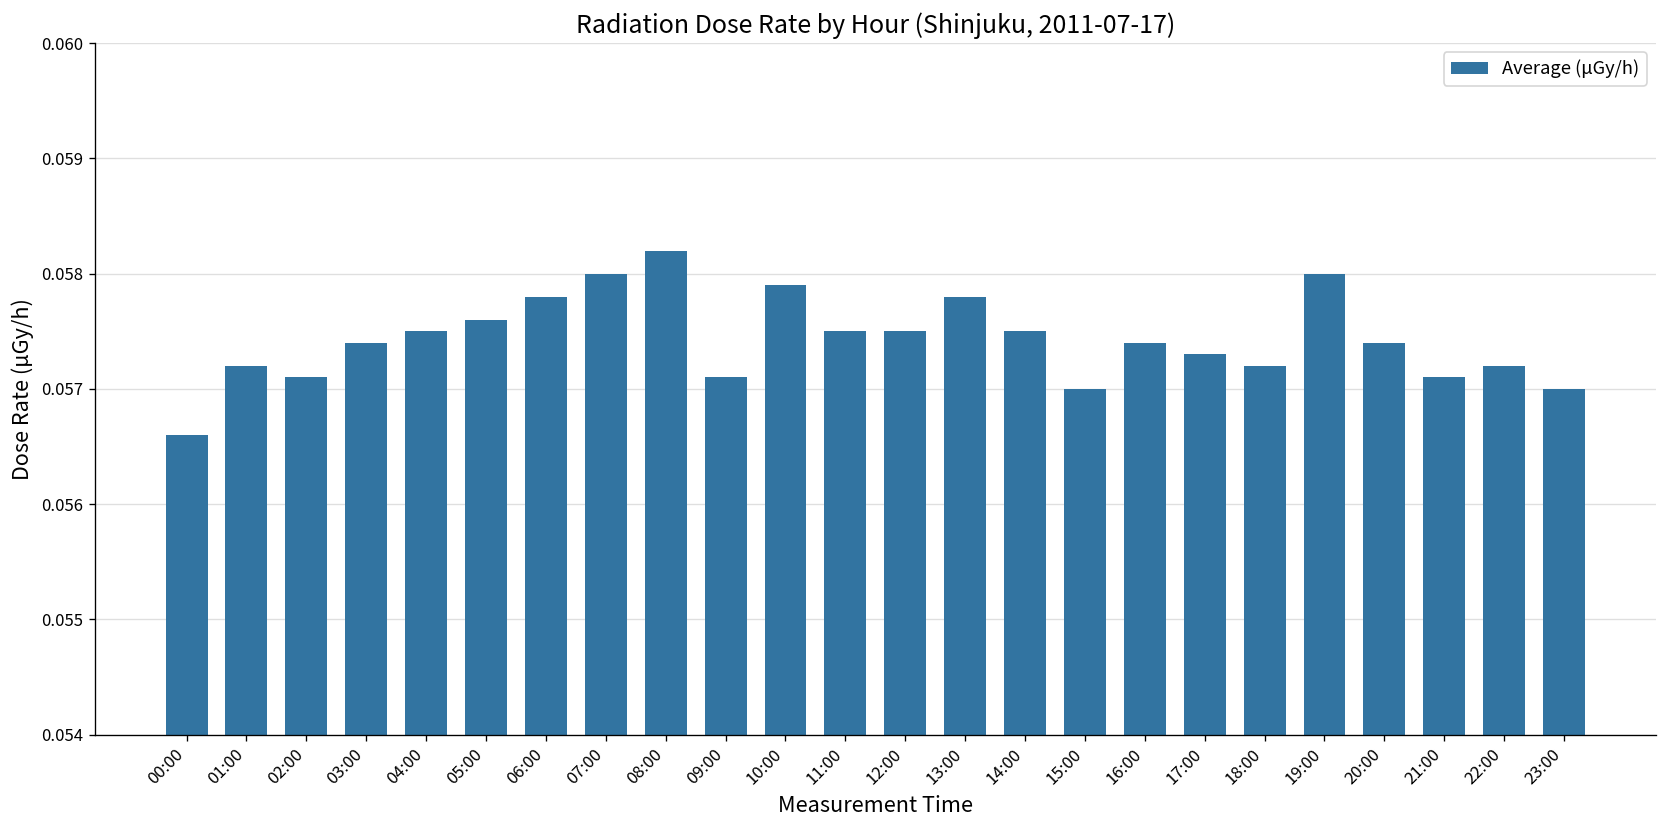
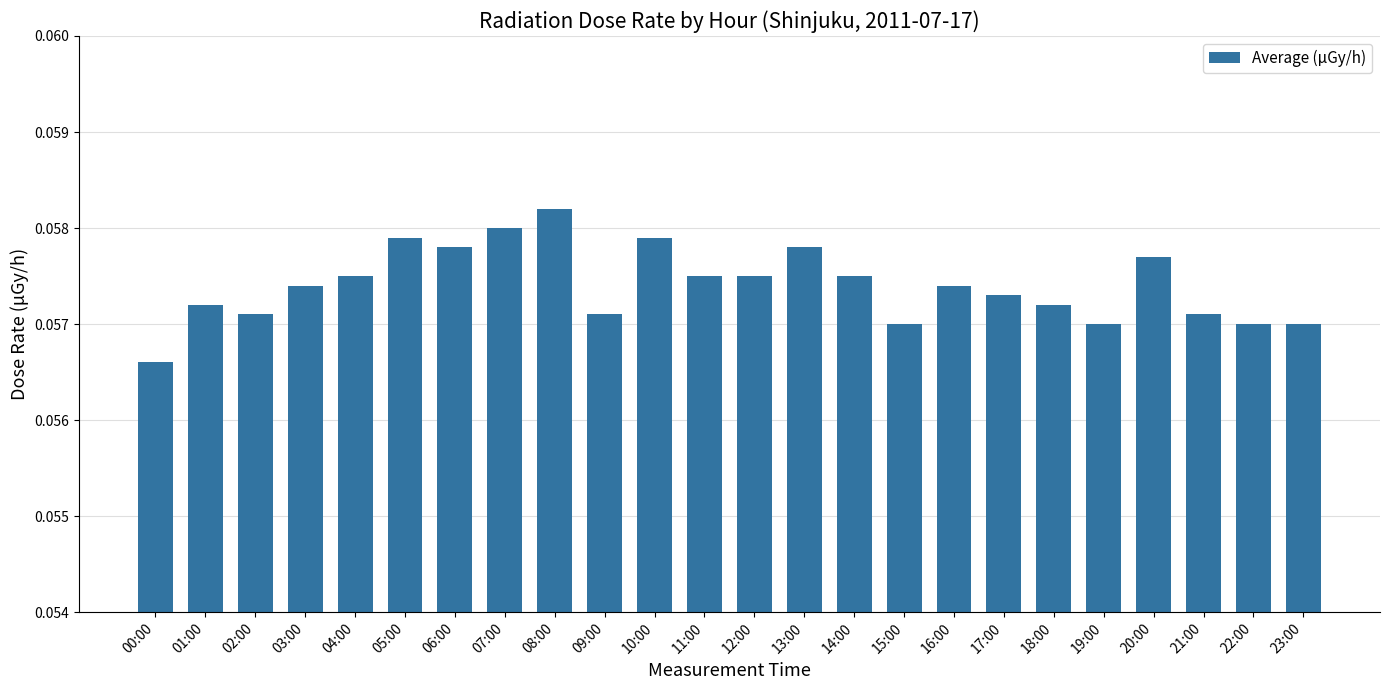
05:00: 0.0576 -> 0.0579
19:00: 0.058 -> 0.057
20:00: 0.0574 -> 0.0577
22:00: 0.0572 -> 0.0570
